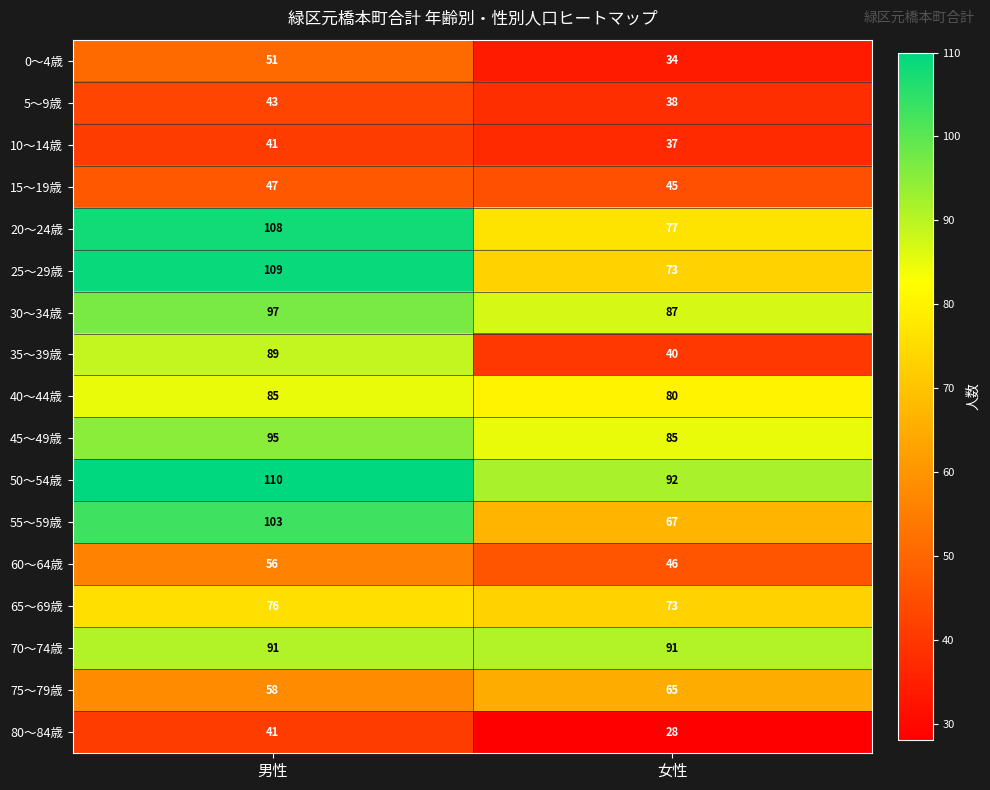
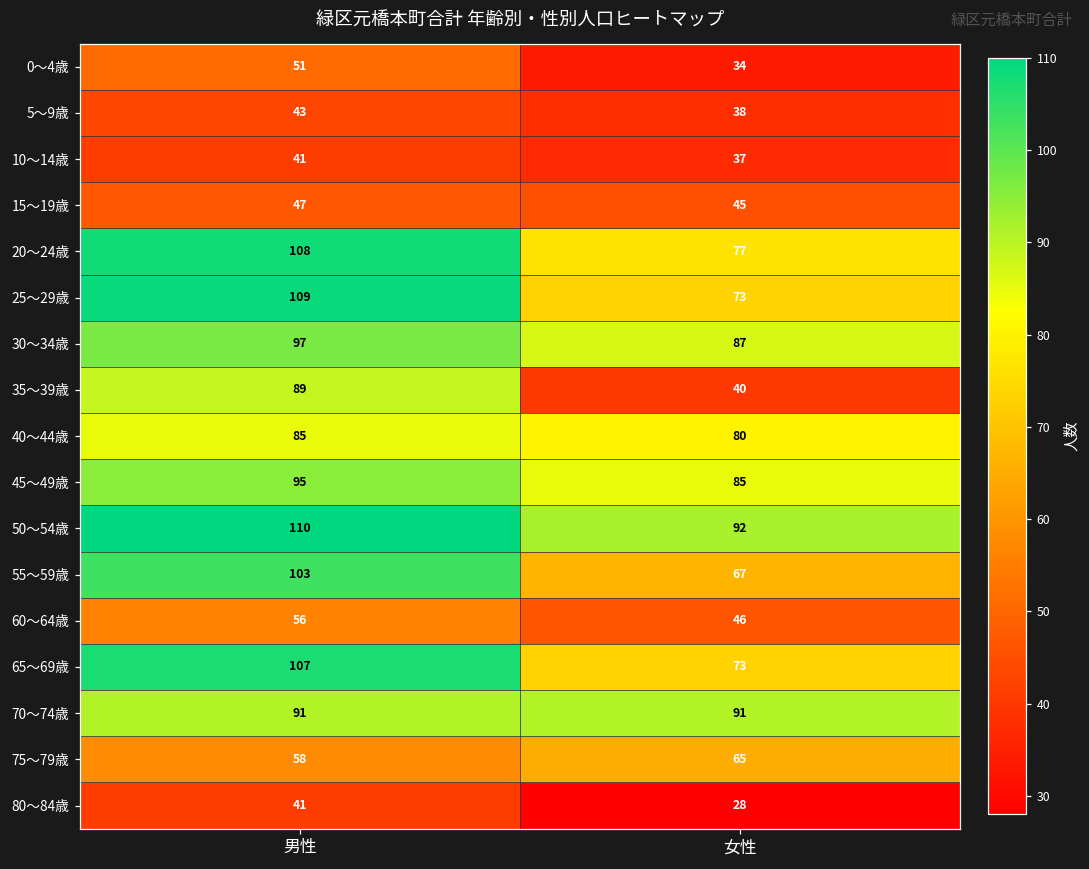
65～69歳, 男性: 76 -> 107
